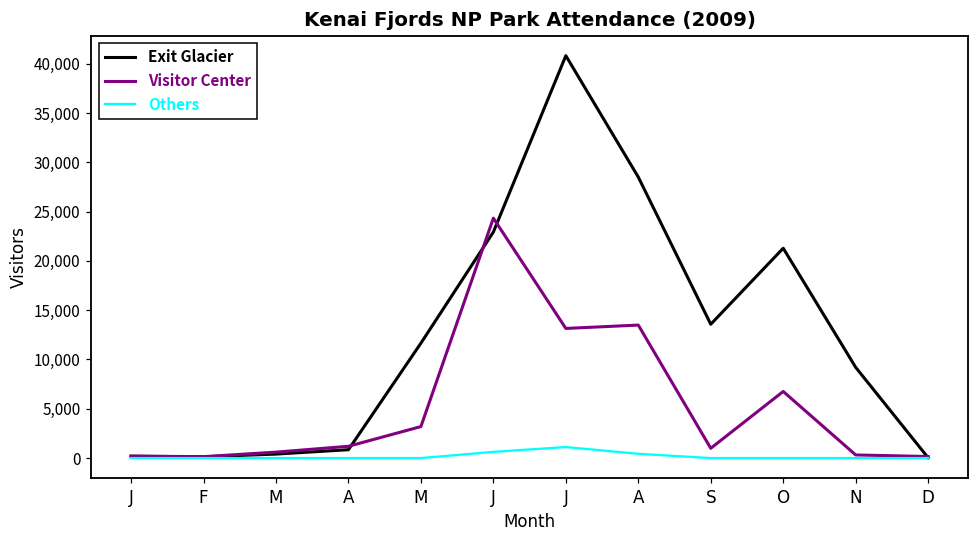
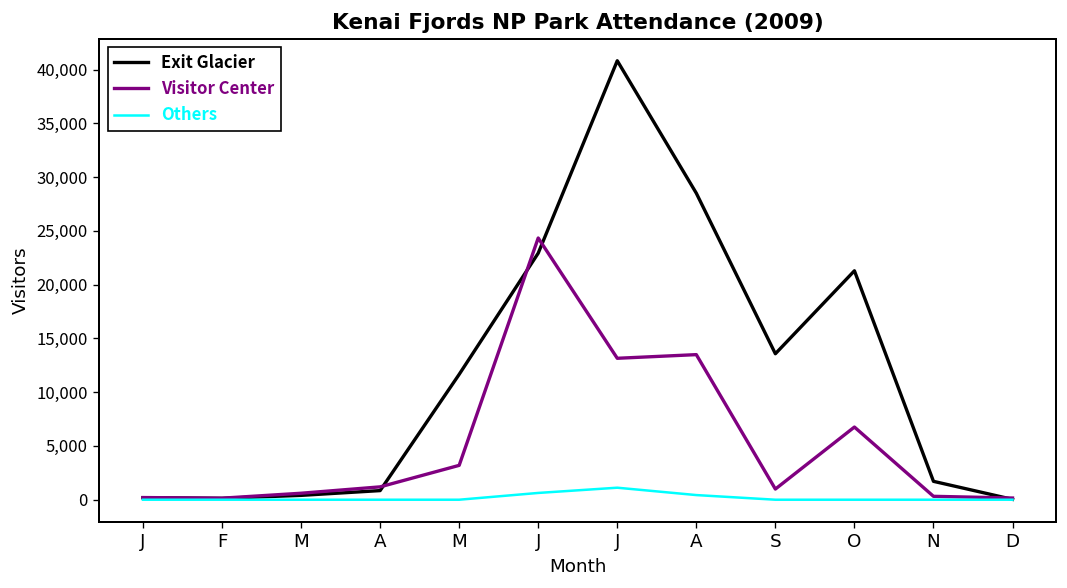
Exit Glacier, N: 9,000 -> 2,000
